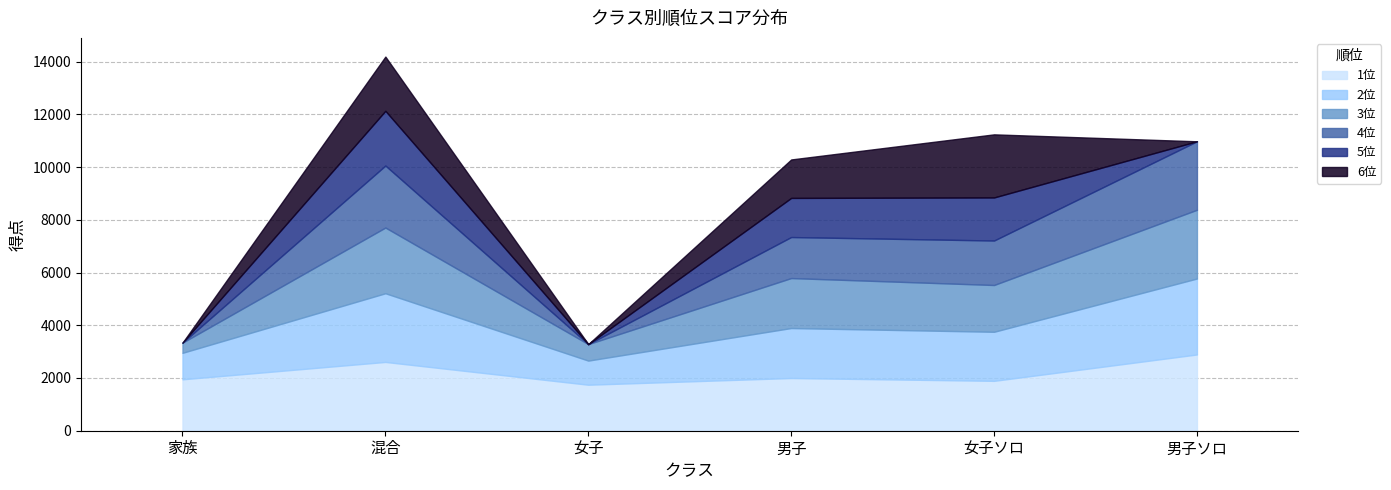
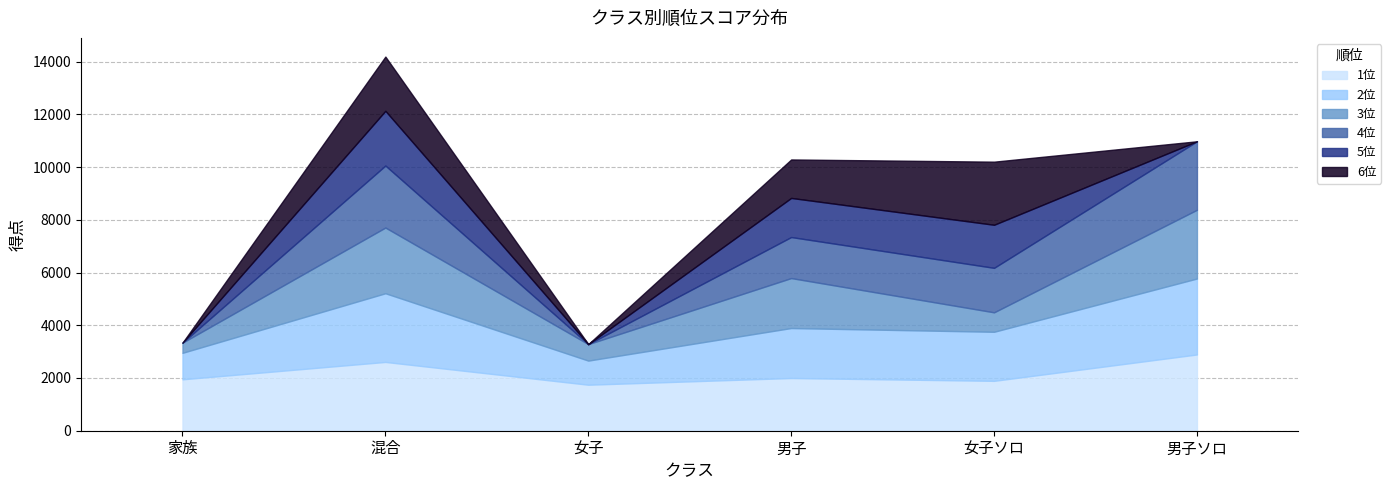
3位, 女子ソロ: 1800 -> 700
